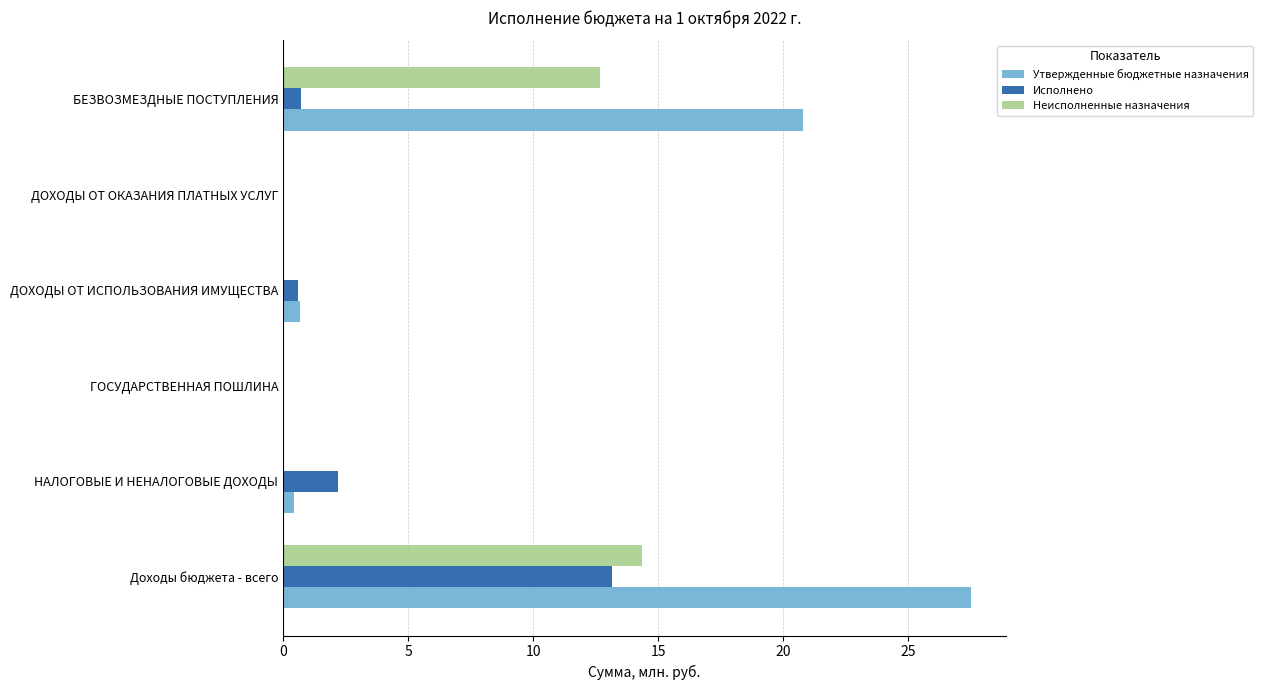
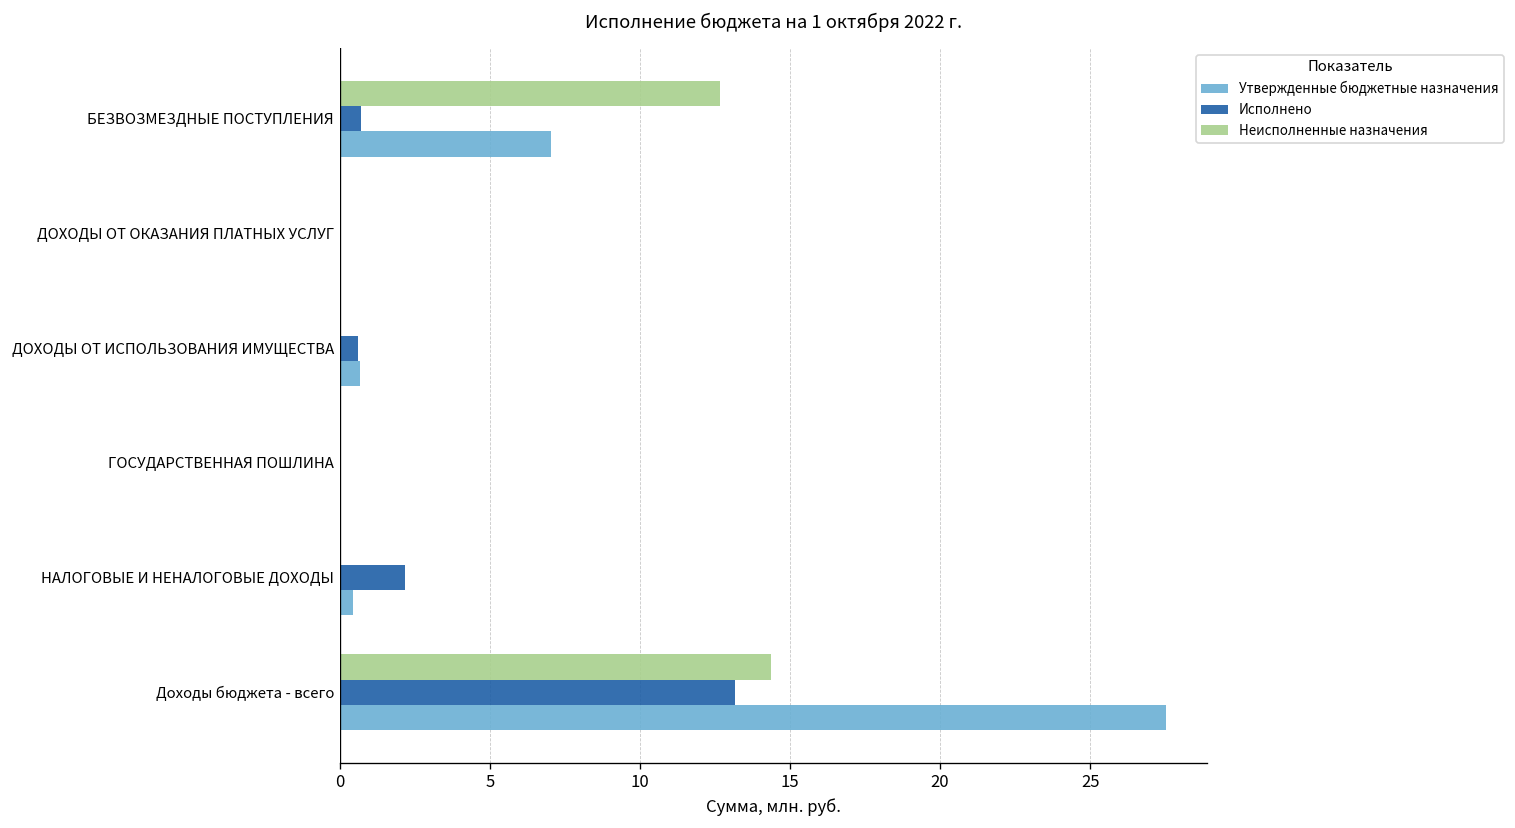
Утвержденные бюджетные назначения, БЕЗВОЗМЕЗДНЫЕ ПОСТУПЛЕНИЯ: 20.8 -> 7.0
